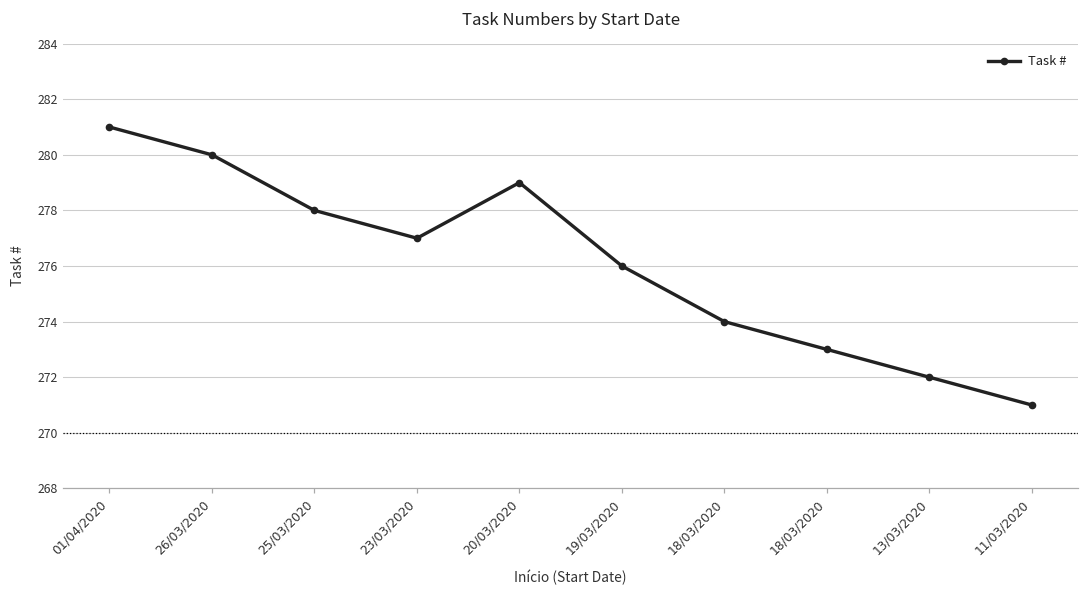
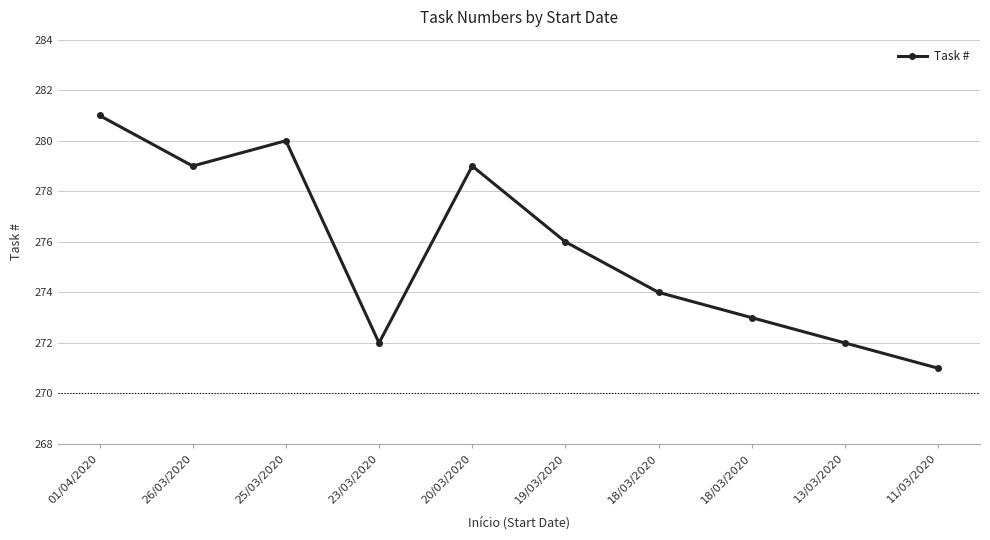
26/03/2020: 280 -> 279
25/03/2020: 278 -> 280
23/03/2020: 277 -> 272
